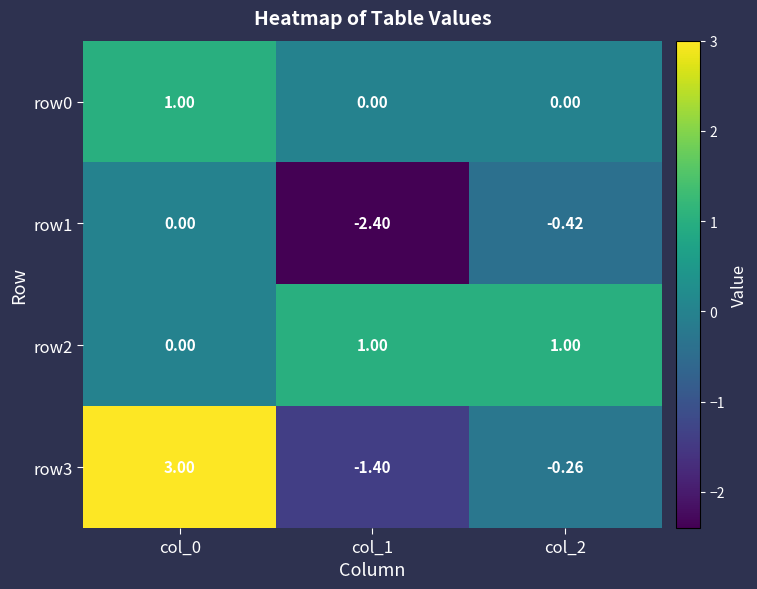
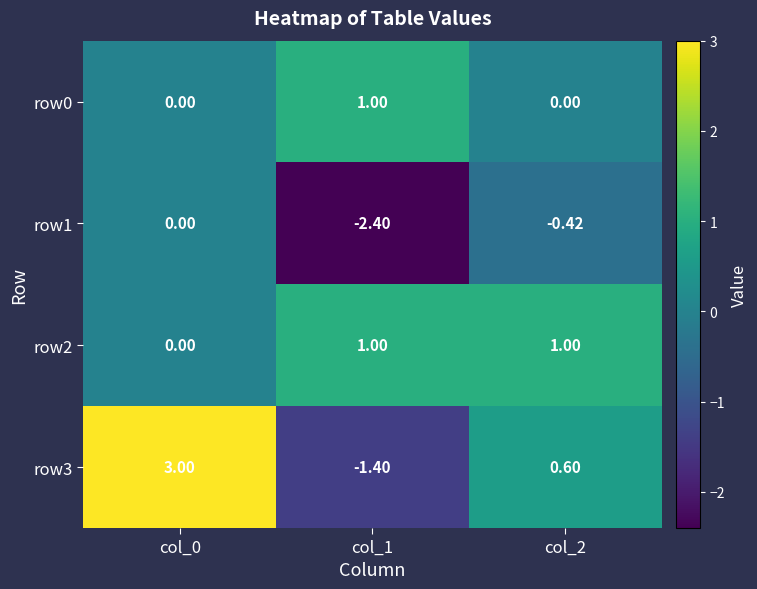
row0, col_0: 1.00 -> 0.00
row0, col_1: 0.00 -> 1.00
row3, col_2: -0.26 -> 0.60
